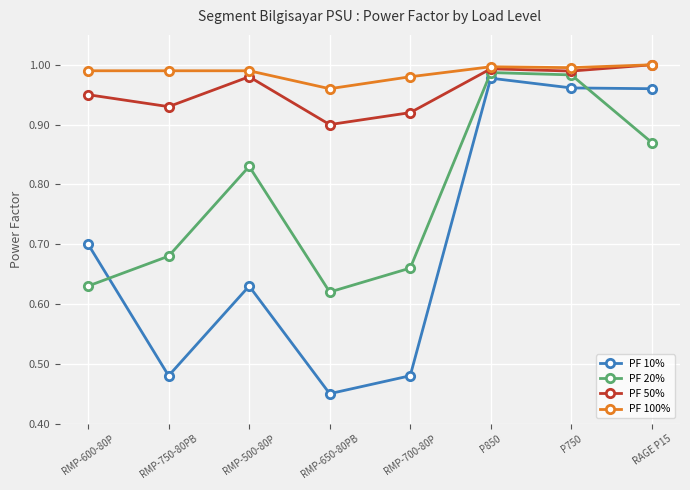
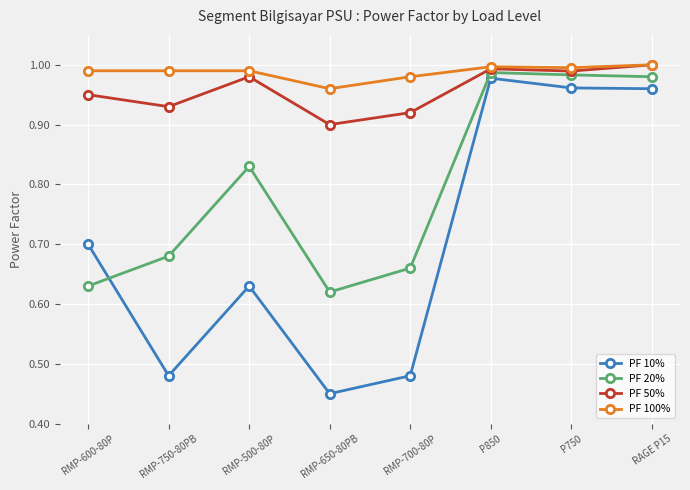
PF 20%, RAGE P15: 0.87 -> 0.98
